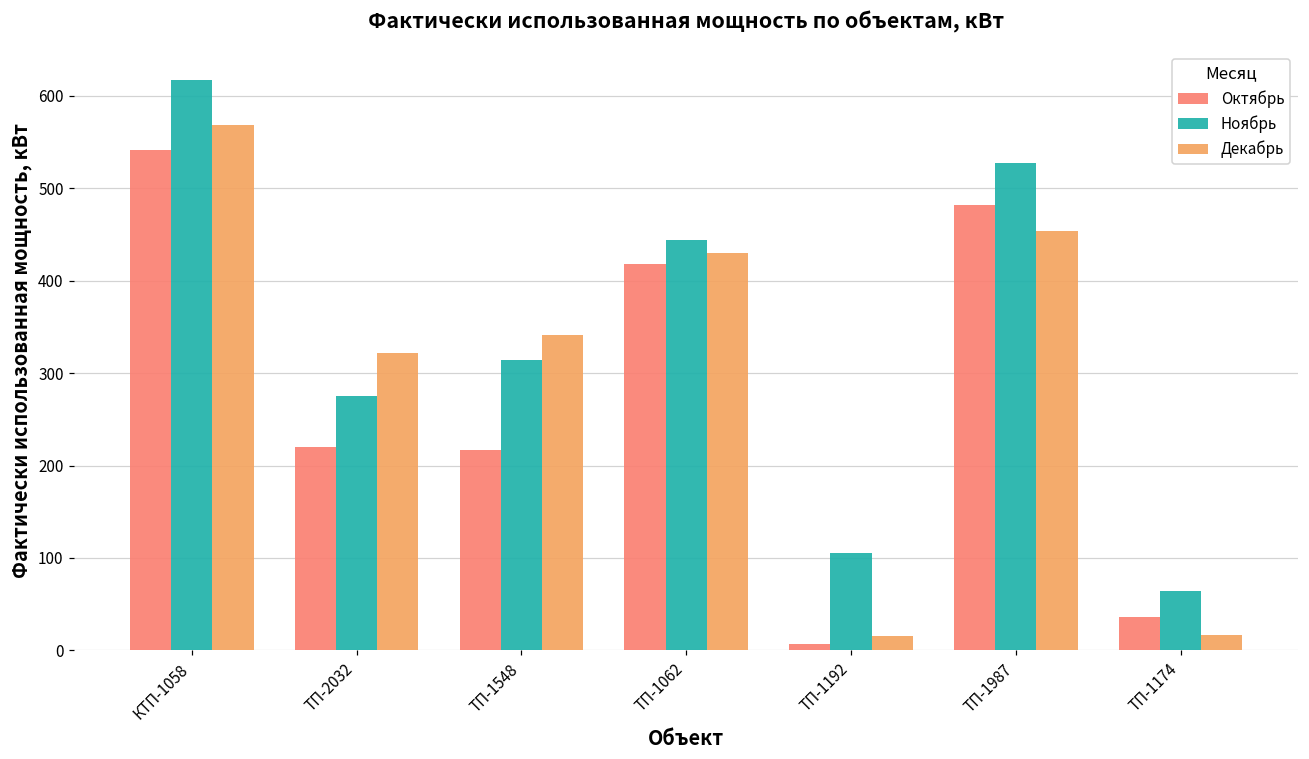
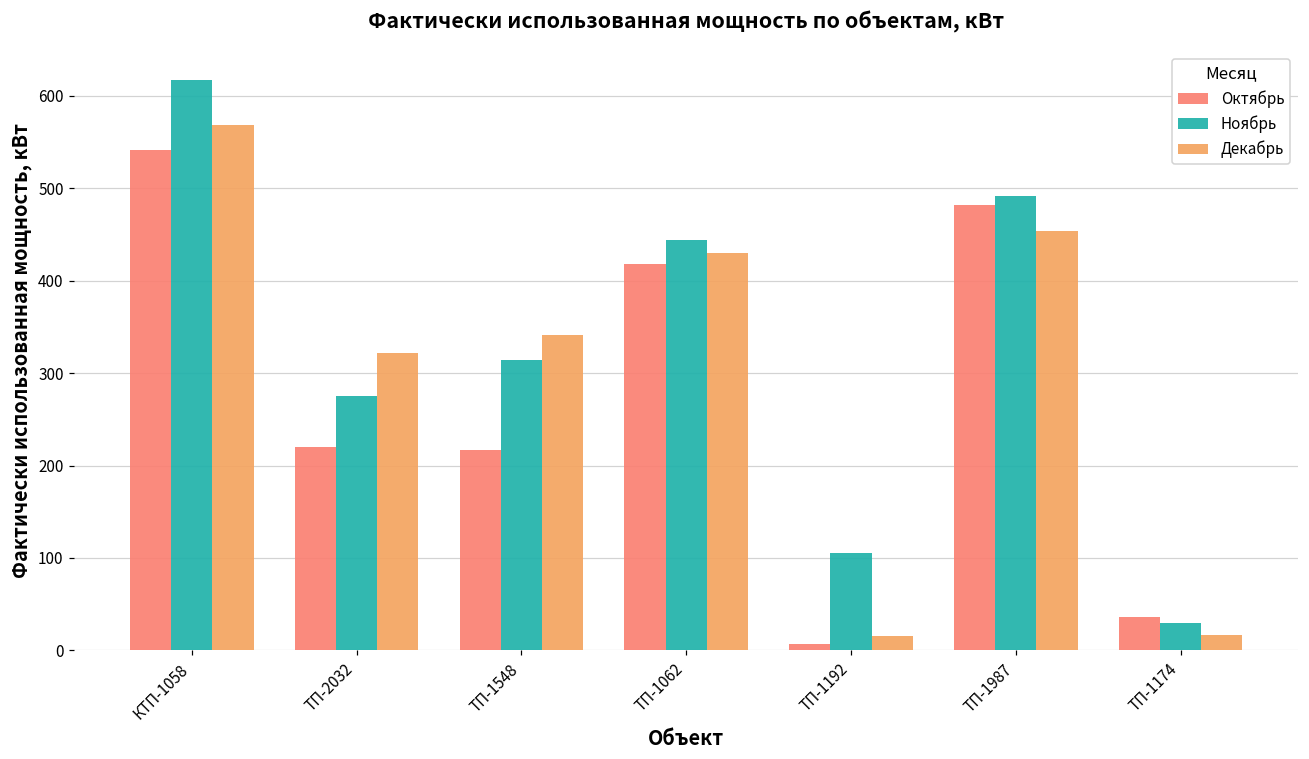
Ноябрь, ТП-1987: 530 -> 490
Ноябрь, ТП-1174: 60 -> 30
